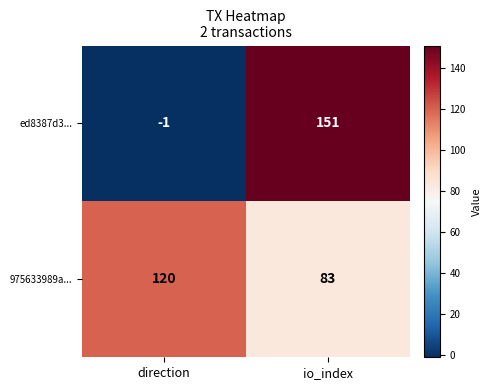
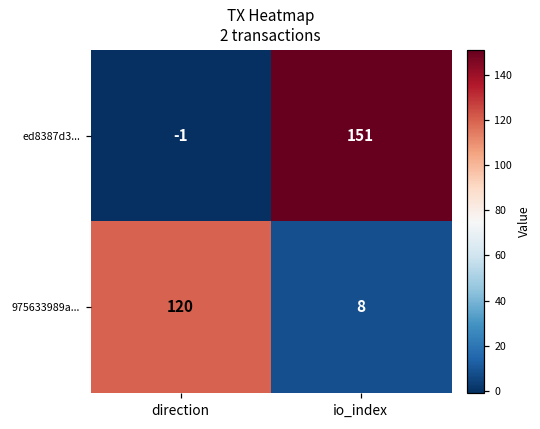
975633989a..., io_index: 83 -> 8
